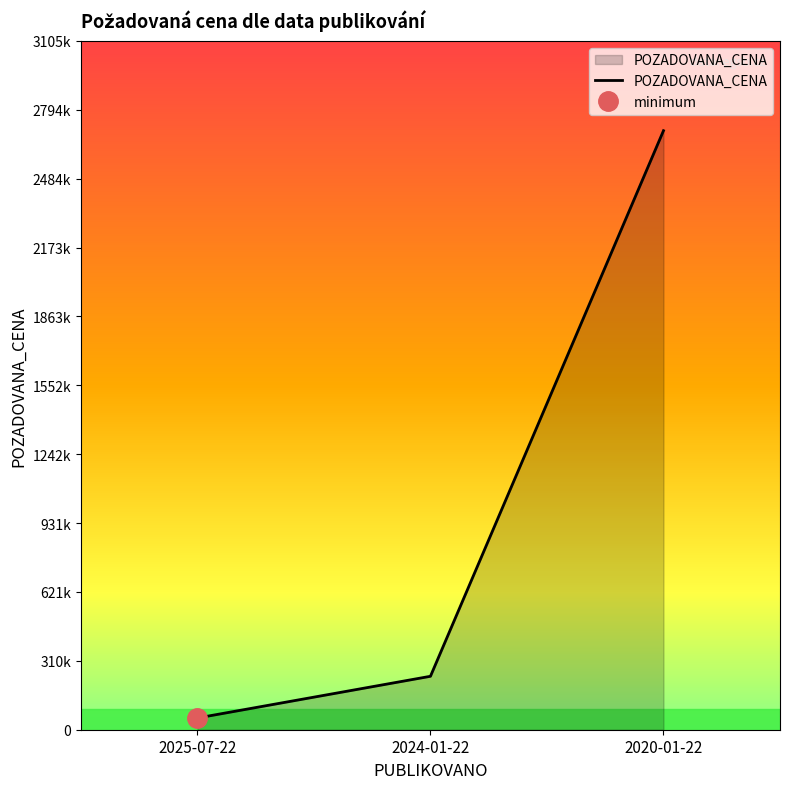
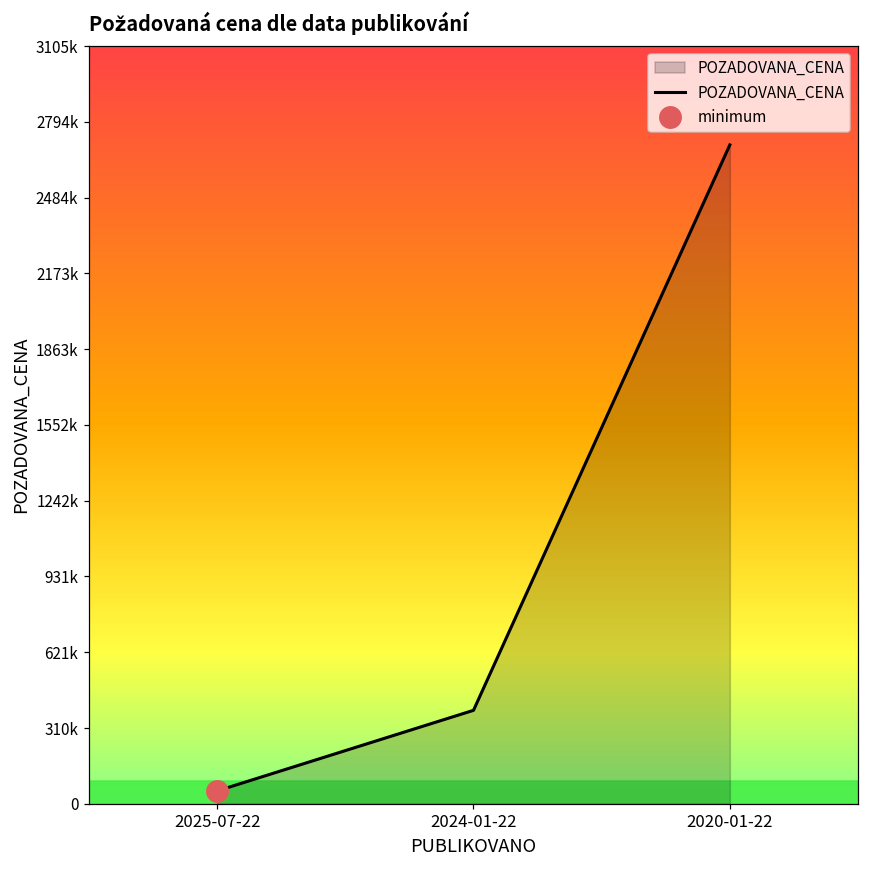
POZADOVANA_CENA, 2024-01-22: 240000 -> 380000
